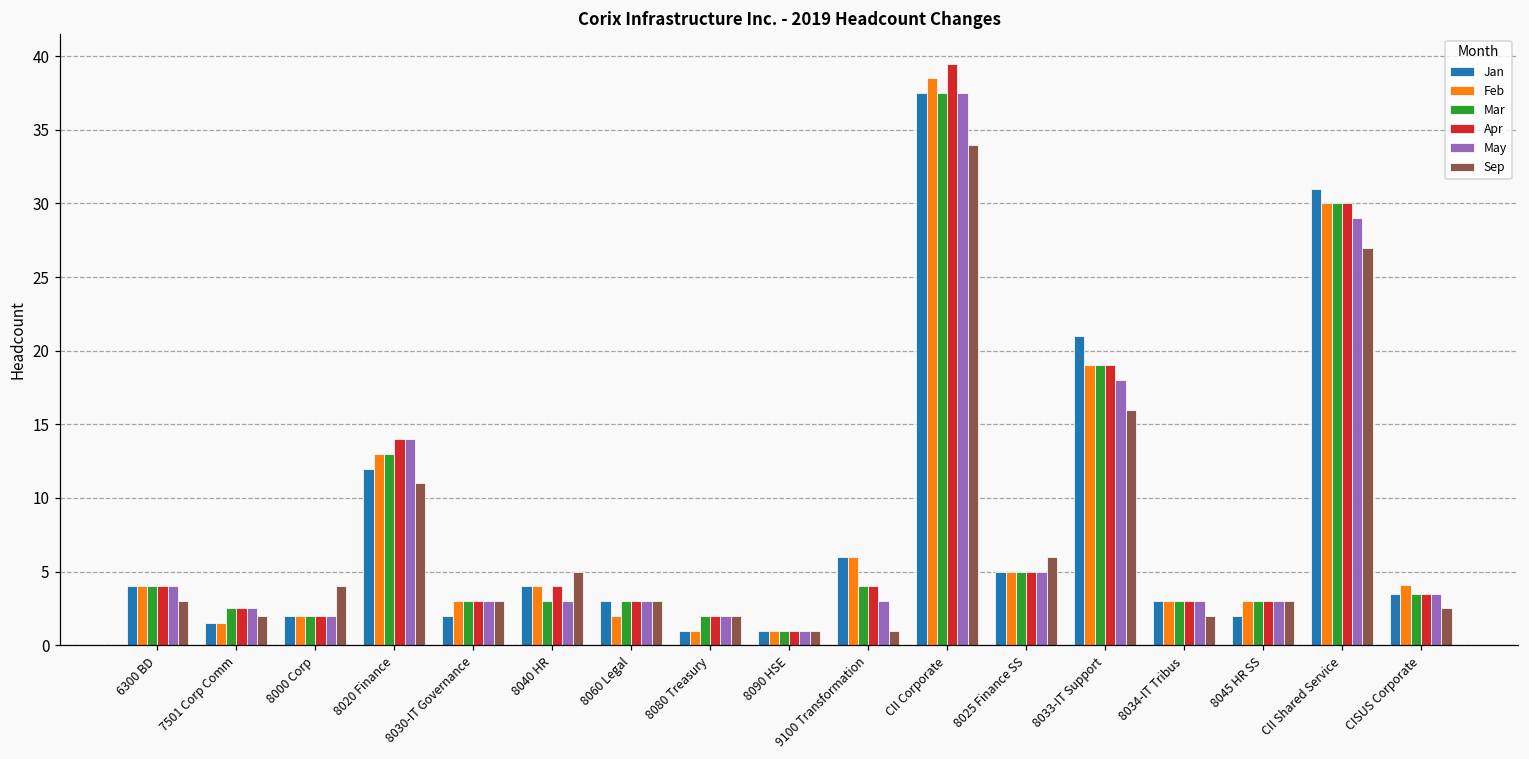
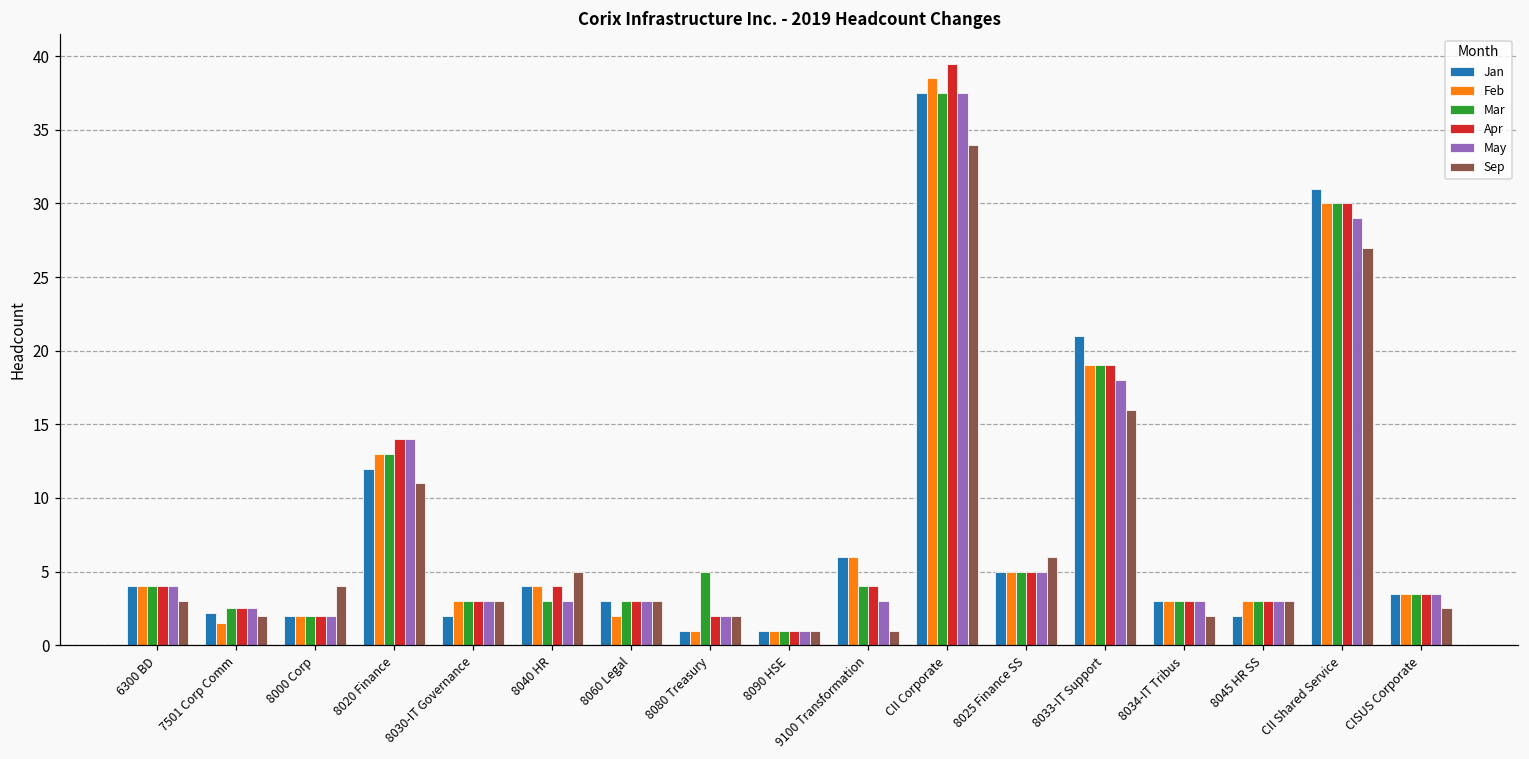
Jan, 7501 Corp Comm: 1.5 -> 2.2
Mar, 8080 Treasury: 2 -> 5
Feb, CISUS Corporate: 4.1 -> 3.5
